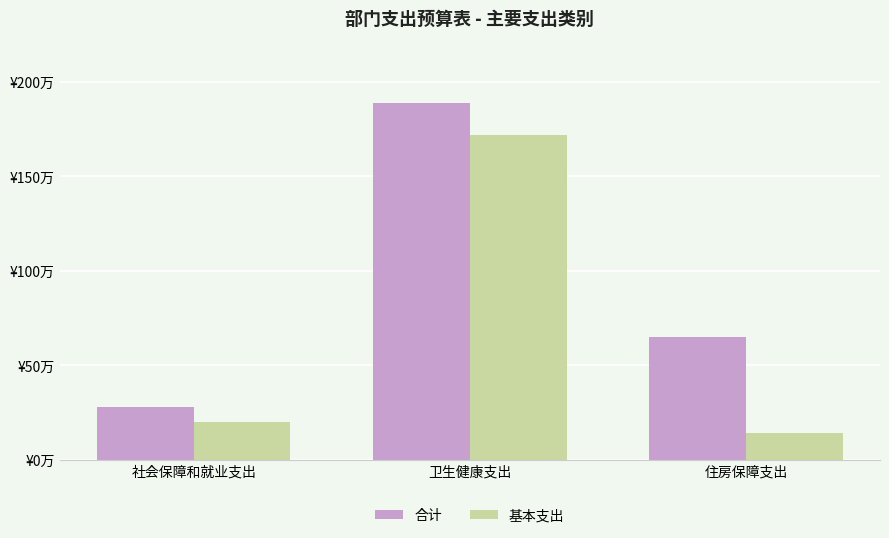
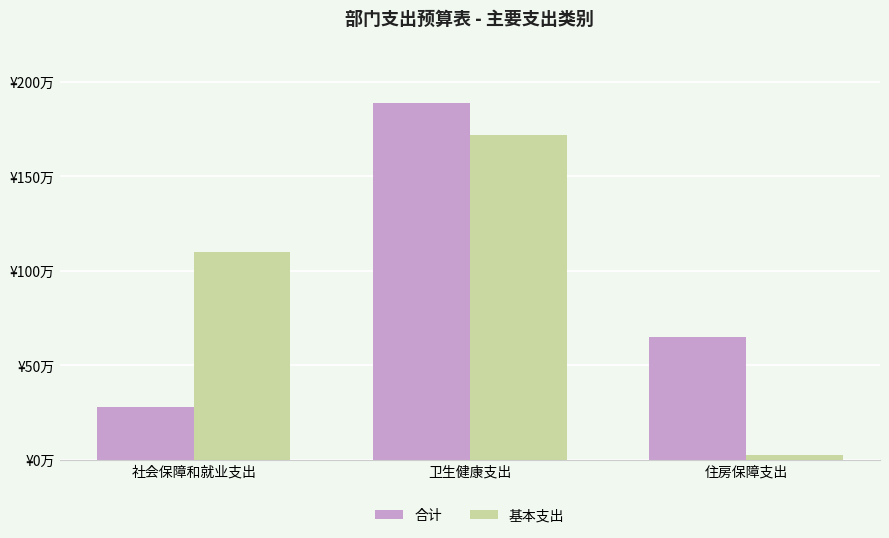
基本支出, 社会保障和就业支出: ¥20万 -> ¥110万
基本支出, 住房保障支出: ¥14万 -> ¥3万
